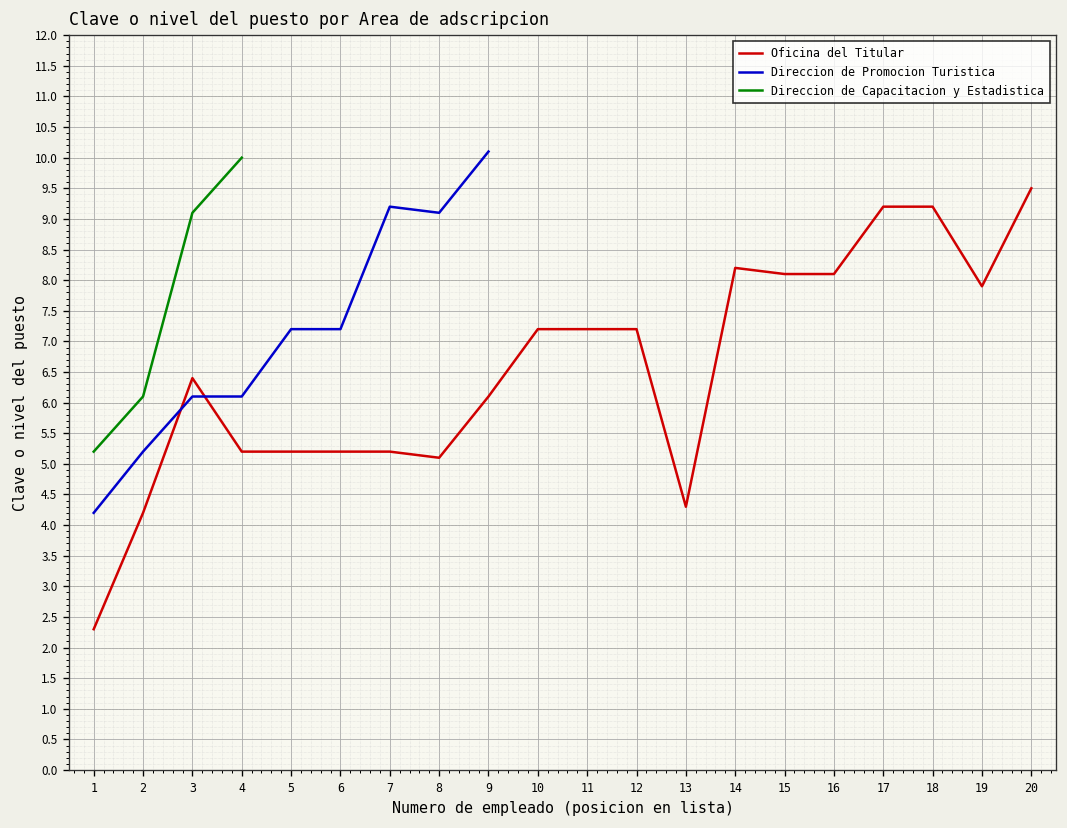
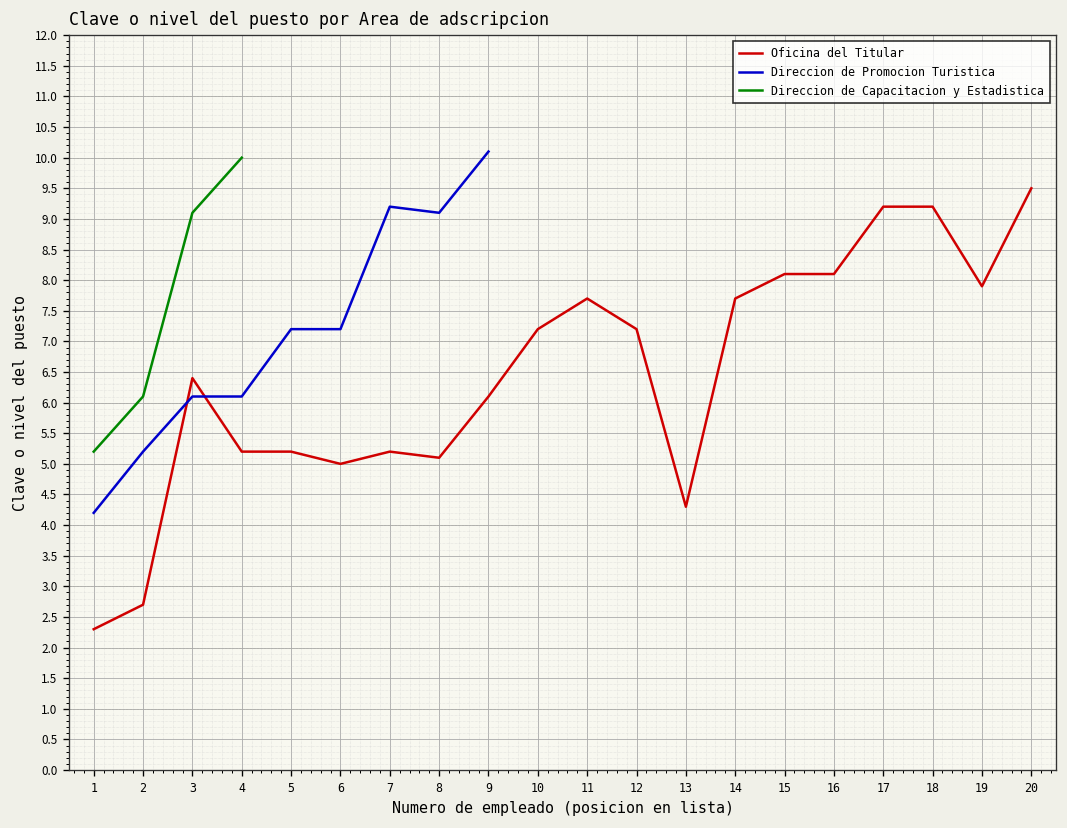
Oficina del Titular, 2: 4.2 -> 2.7
Oficina del Titular, 6: 5.2 -> 5.0
Oficina del Titular, 11: 7.2 -> 7.7
Oficina del Titular, 14: 8.2 -> 7.7
